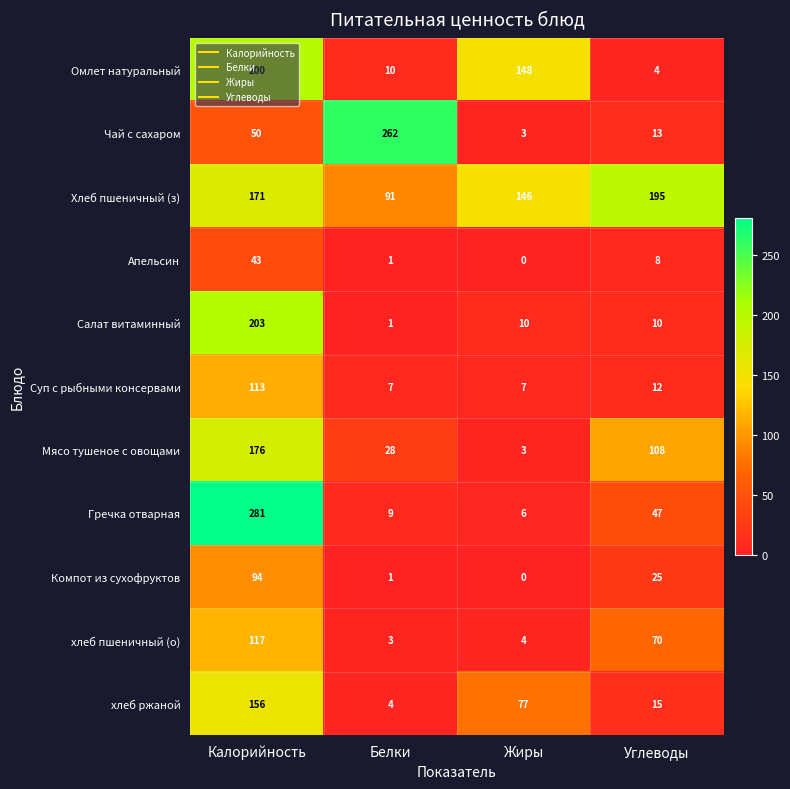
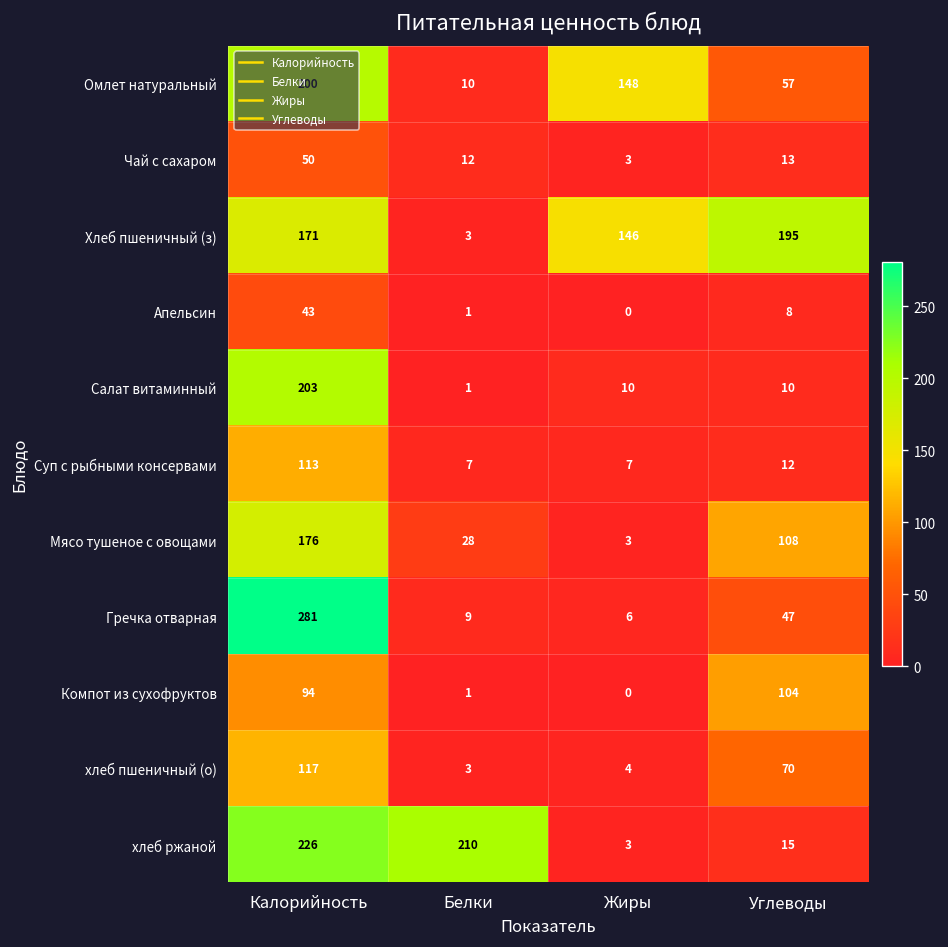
Омлет натуральный, Углеводы: 4 -> 57
Чай с сахаром, Белки: 262 -> 12
Хлеб пшеничный (з), Белки: 91 -> 3
Компот из сухофруктов, Углеводы: 25 -> 104
хлеб ржаной, Калорийность: 156 -> 226
хлеб ржаной, Белки: 4 -> 210
хлеб ржаной, Жиры: 77 -> 3
